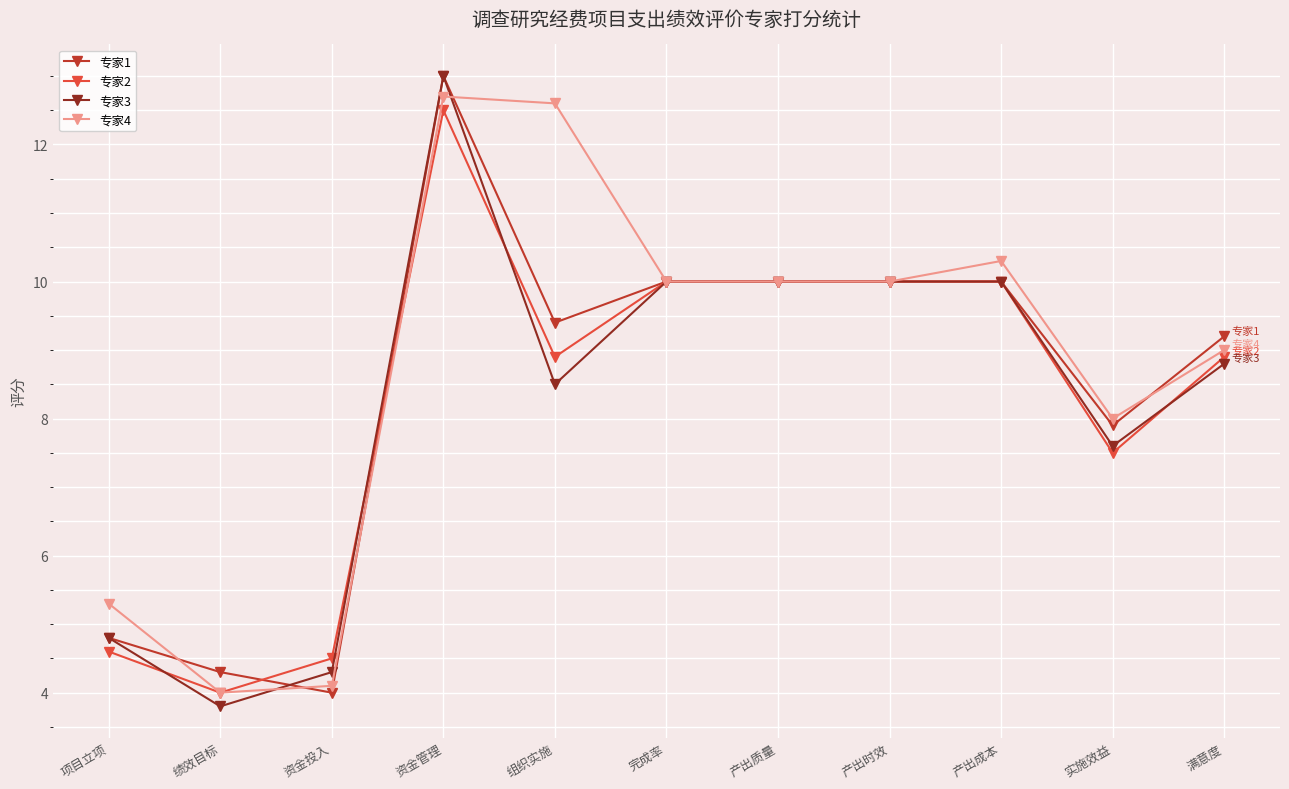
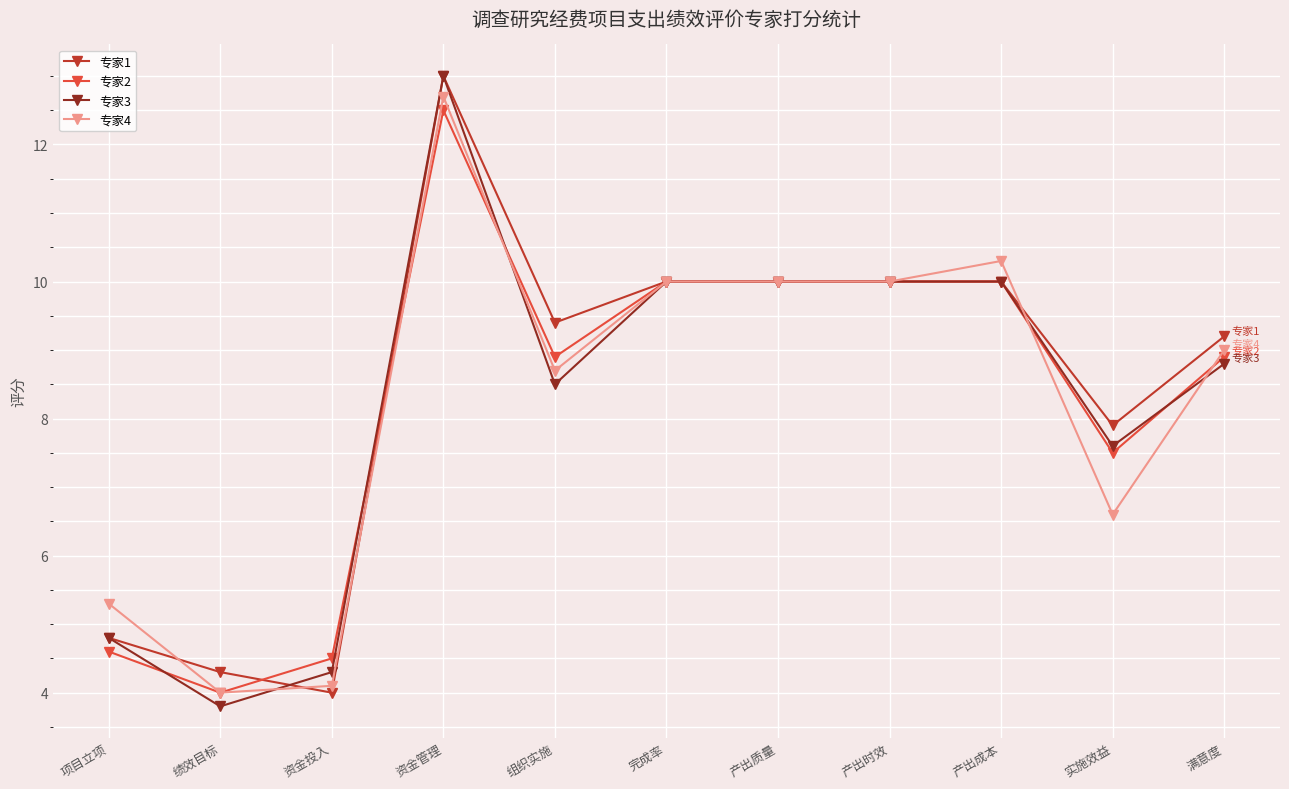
专家4, 组织实施: 12.6 -> 8.7
专家4, 实施效益: 8.0 -> 6.6
